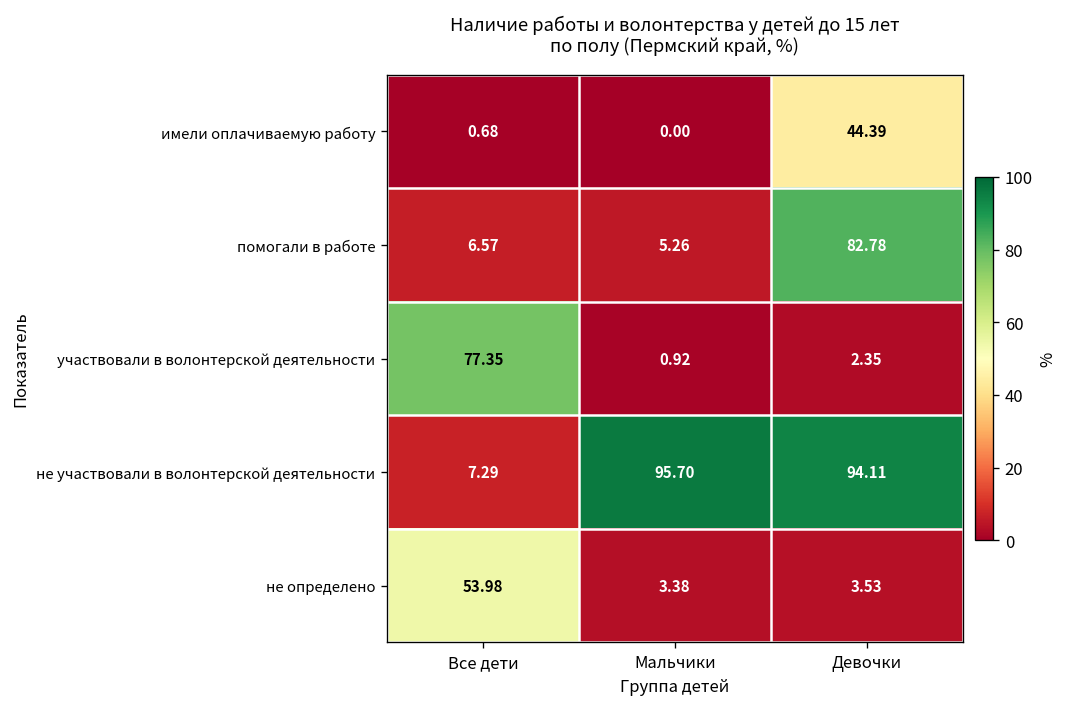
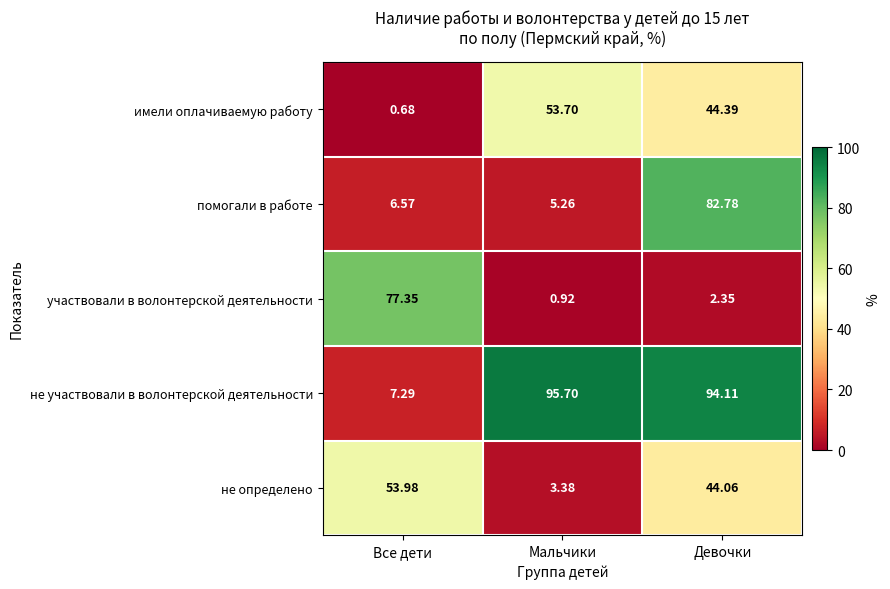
имели оплачиваемую работу, Мальчики: 0.00 -> 53.70
не определено, Девочки: 3.53 -> 44.06
